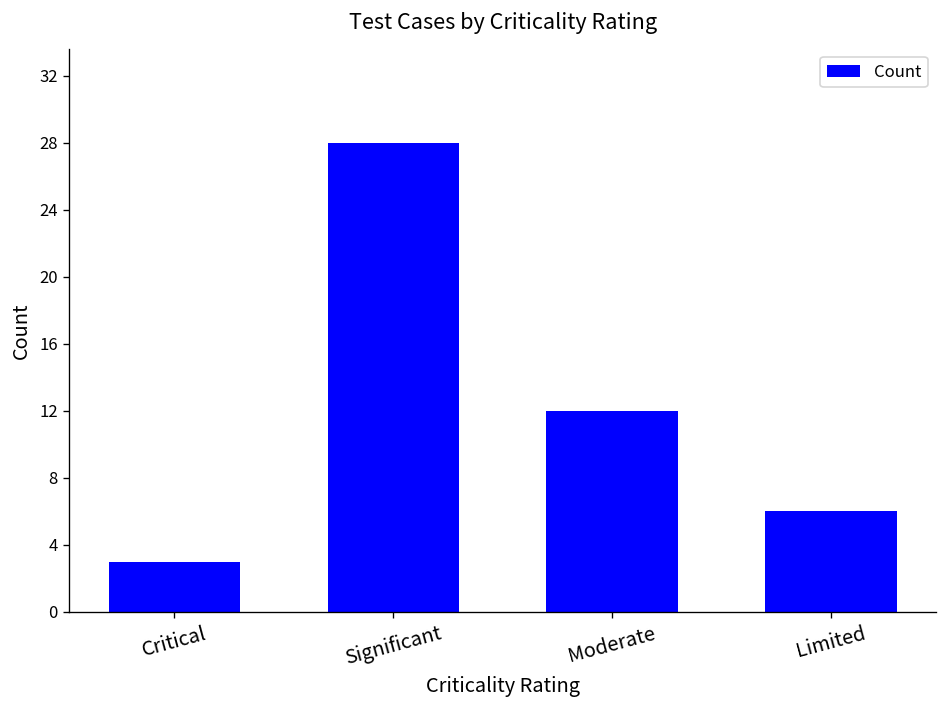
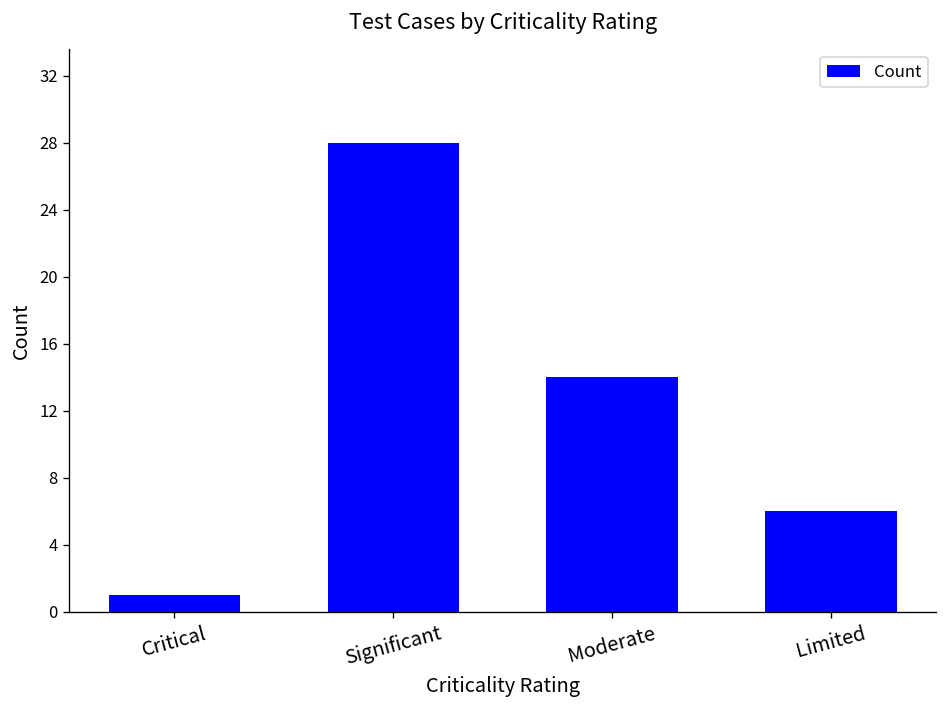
Critical: 3 -> 1
Moderate: 12 -> 14
